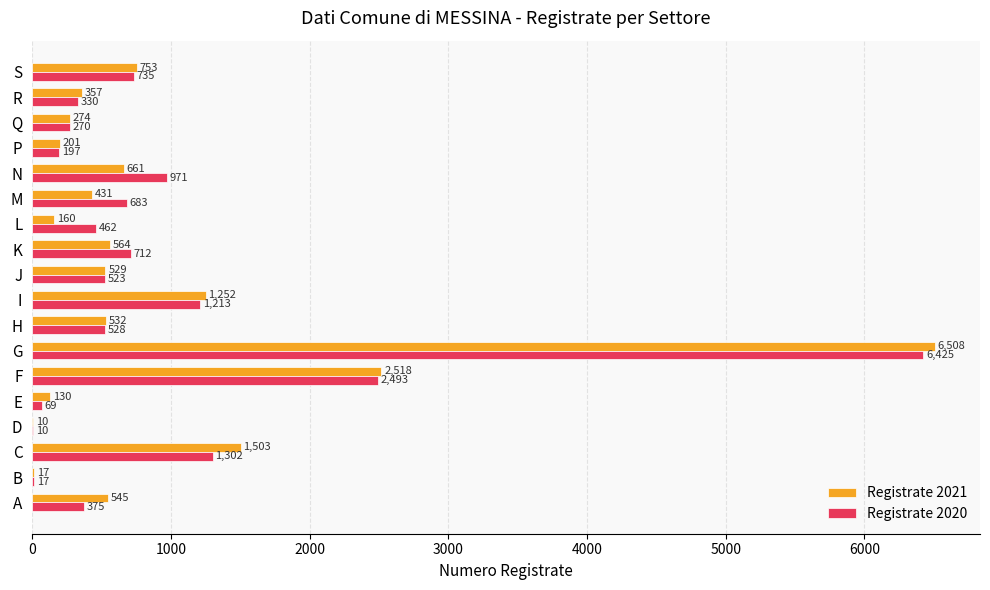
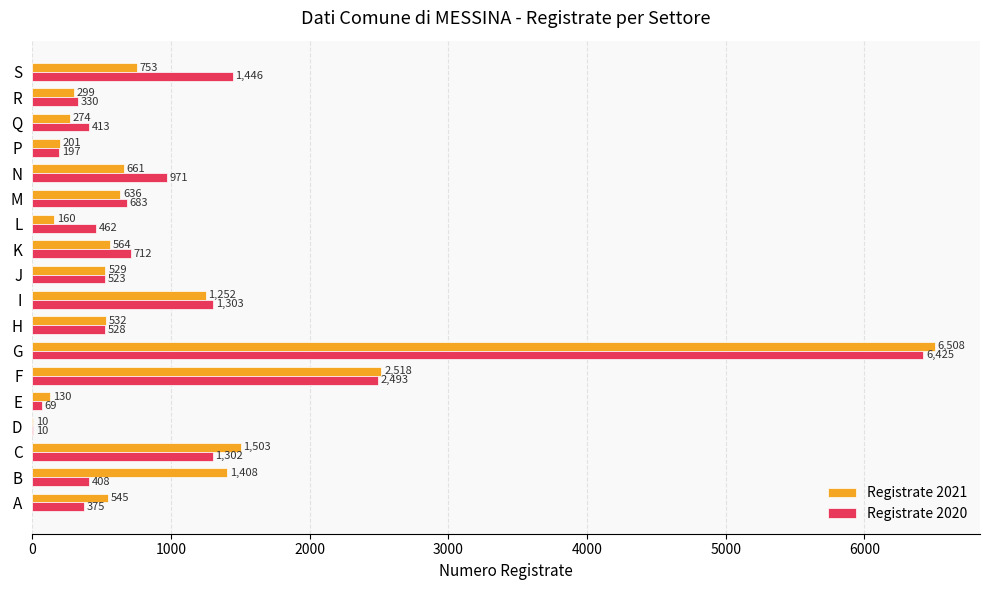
Registrate 2020, S: 735 -> 1,446
Registrate 2021, R: 357 -> 299
Registrate 2020, Q: 270 -> 413
Registrate 2021, M: 431 -> 636
Registrate 2020, I: 1,213 -> 1,303
Registrate 2021, B: 17 -> 1,408
Registrate 2020, B: 17 -> 408
